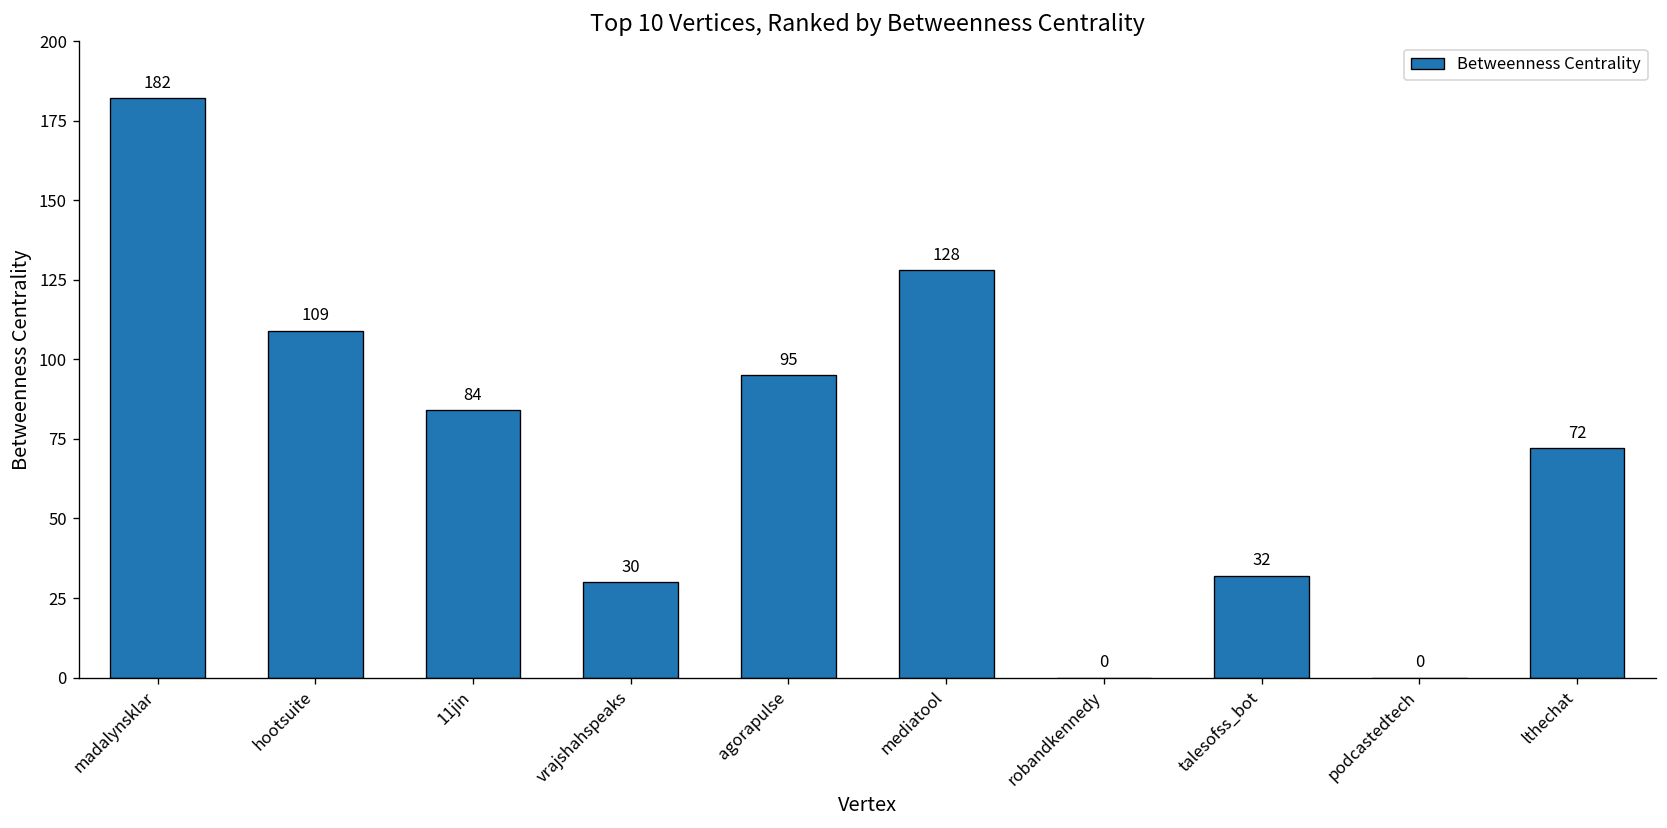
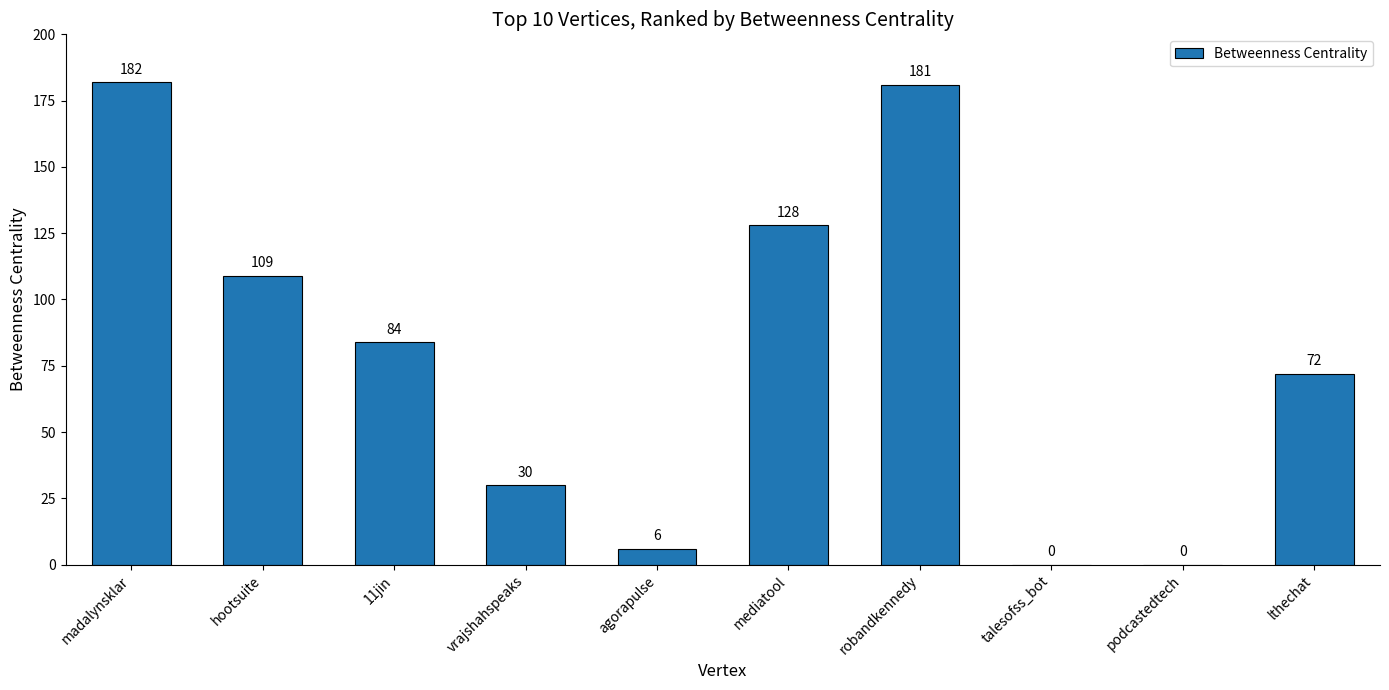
agorapulse: 95 -> 6
robandkennedy: 0 -> 181
talesofss_bot: 32 -> 0
